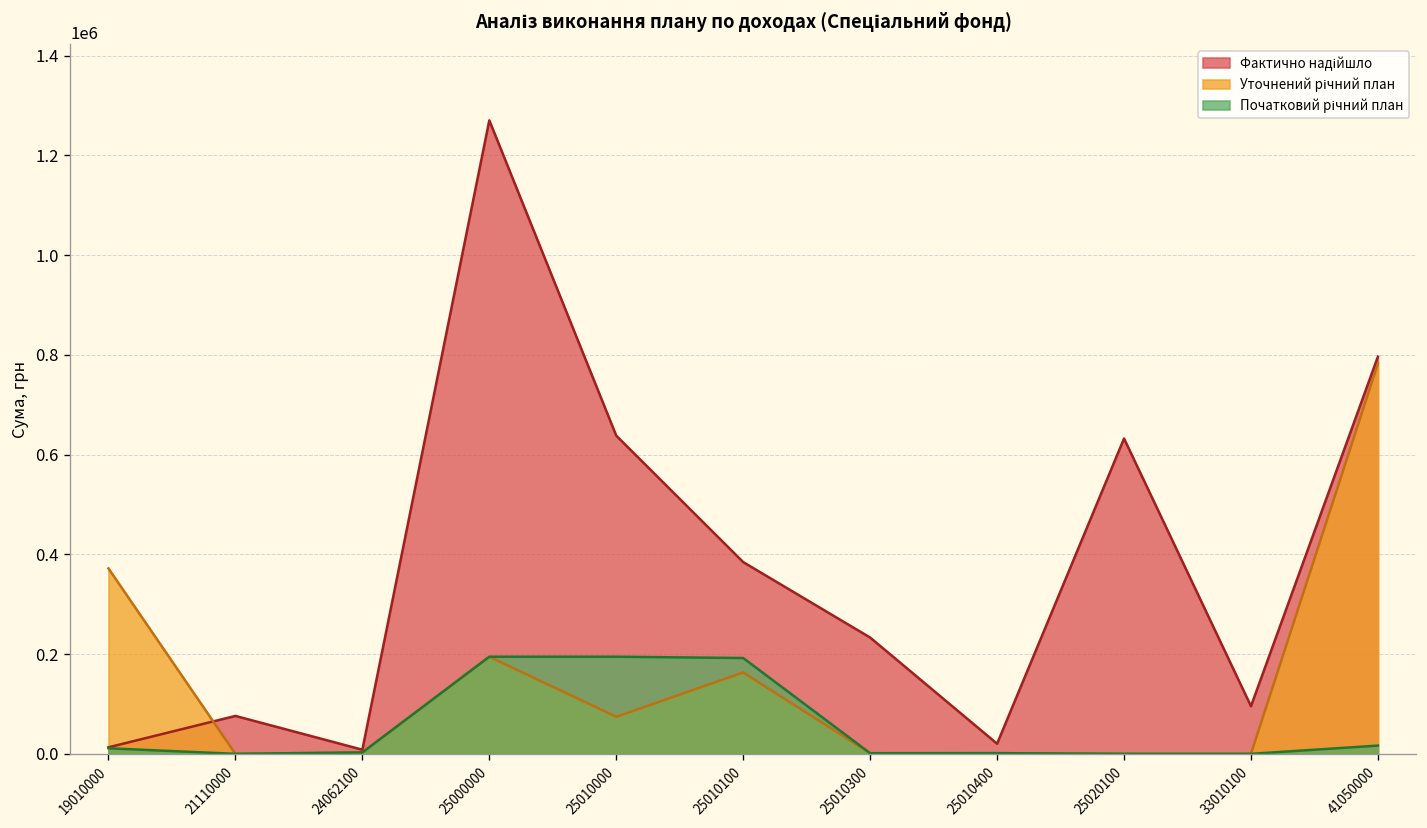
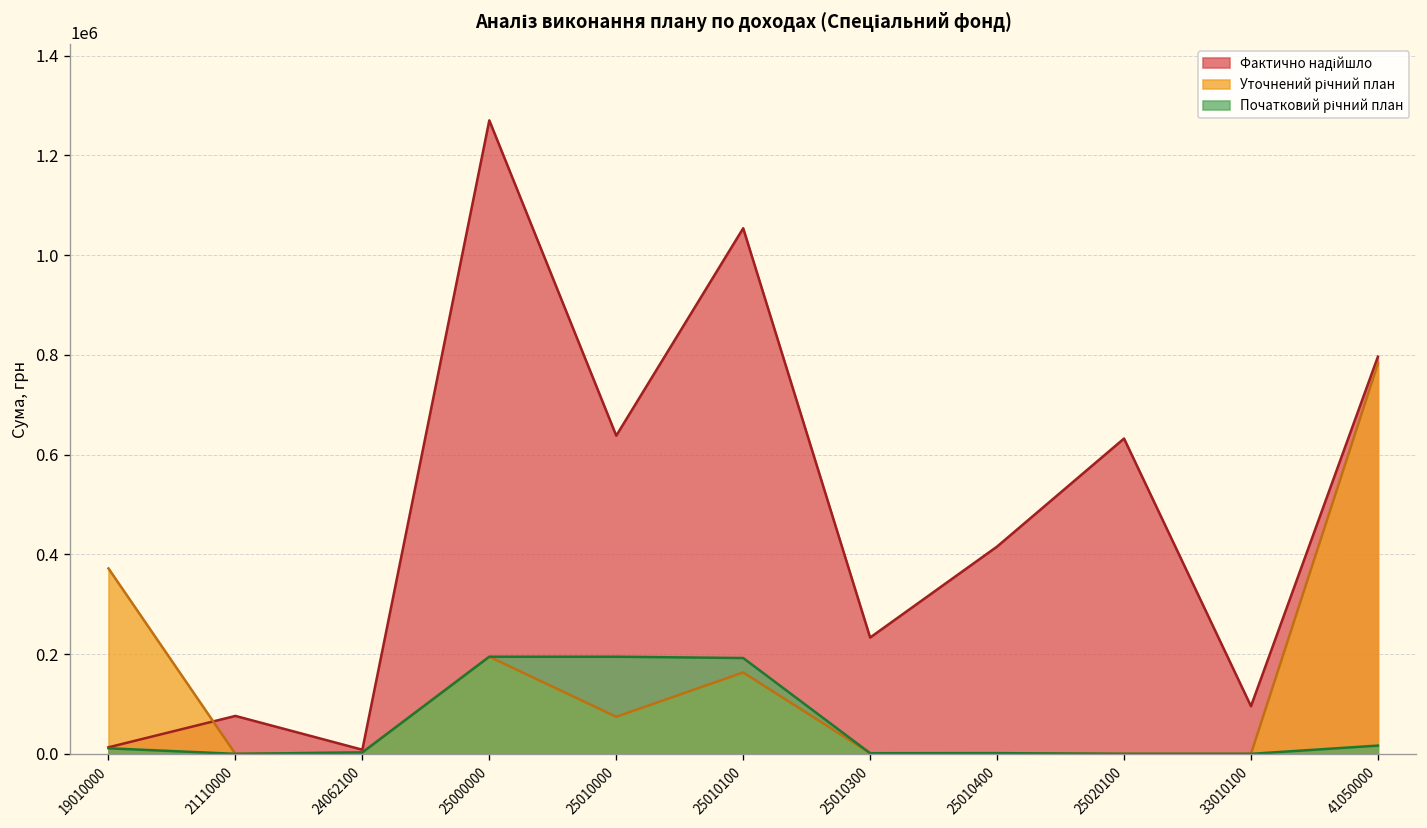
Фактично надійшло, 25010100: 380000 -> 1050000
Фактично надійшло, 25010400: 20000 -> 420000
